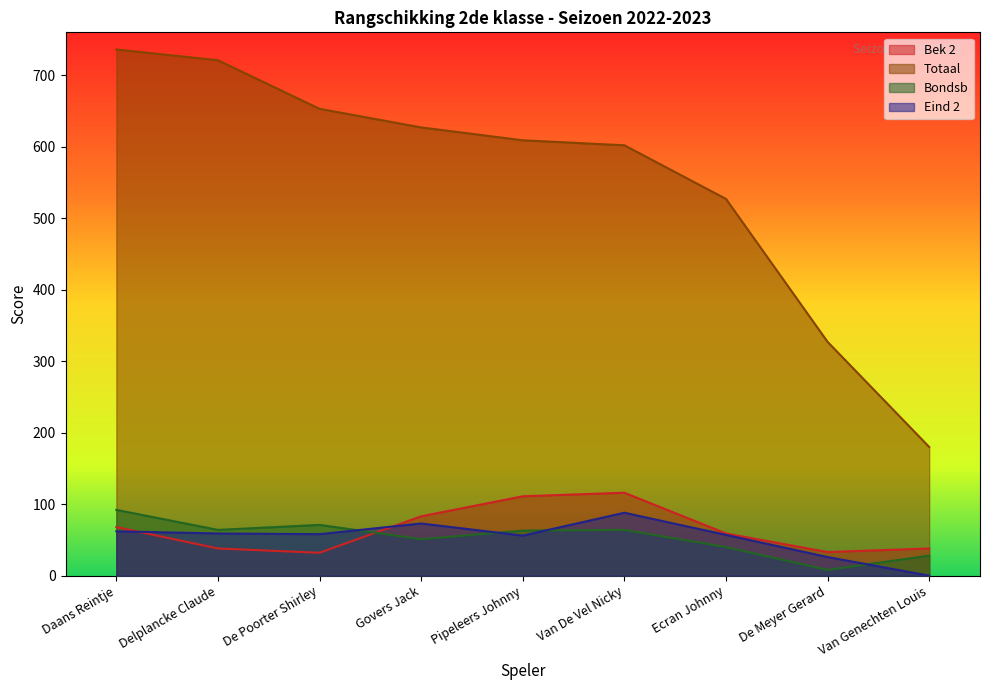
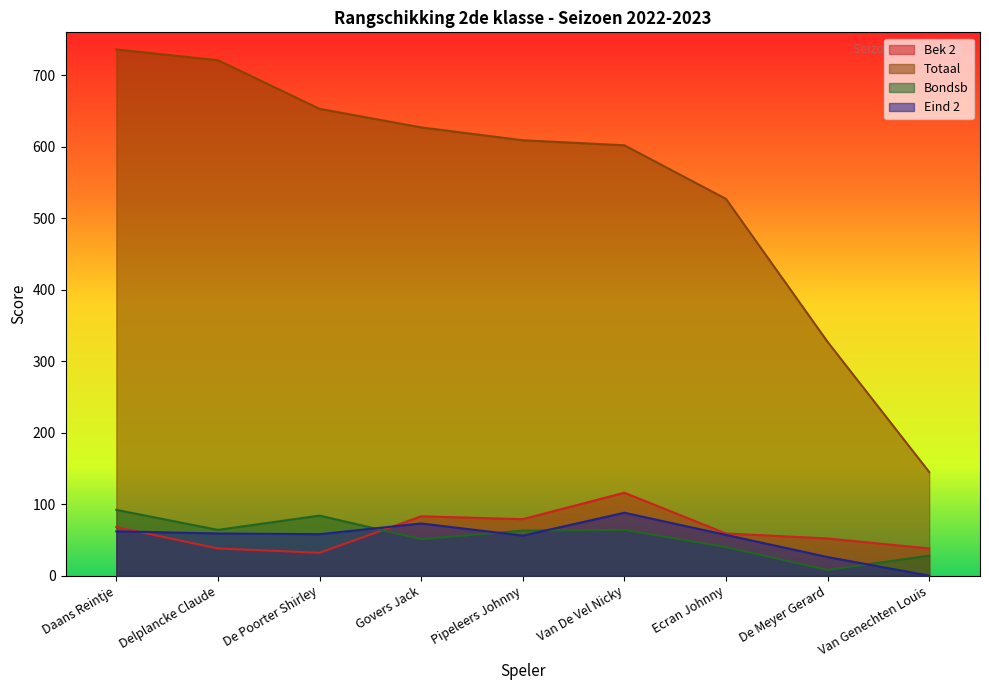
Bondsb, De Poorter Shirley: 70 -> 80
Bek 2, Pipeleers Johnny: 110 -> 80
Bek 2, De Meyer Gerard: 30 -> 50
Totaal, Van Genechten Louis: 180 -> 150
